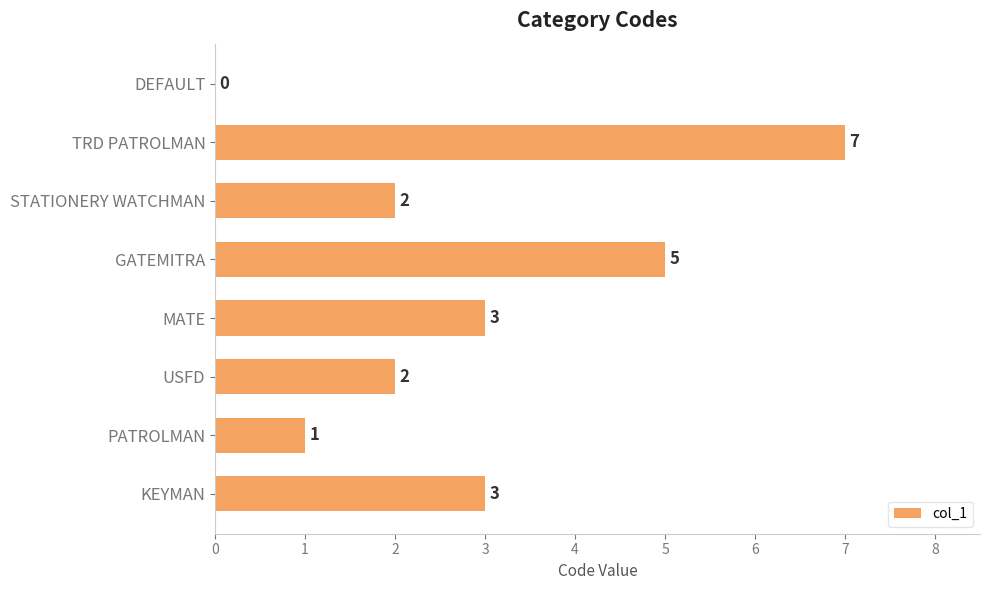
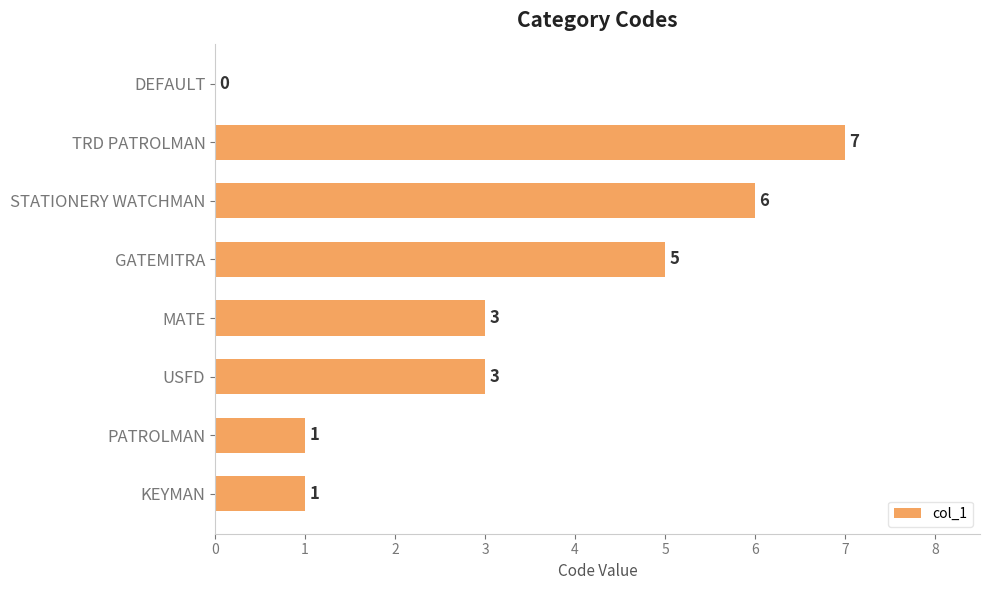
STATIONERY WATCHMAN: 2 -> 6
USFD: 2 -> 3
KEYMAN: 3 -> 1
